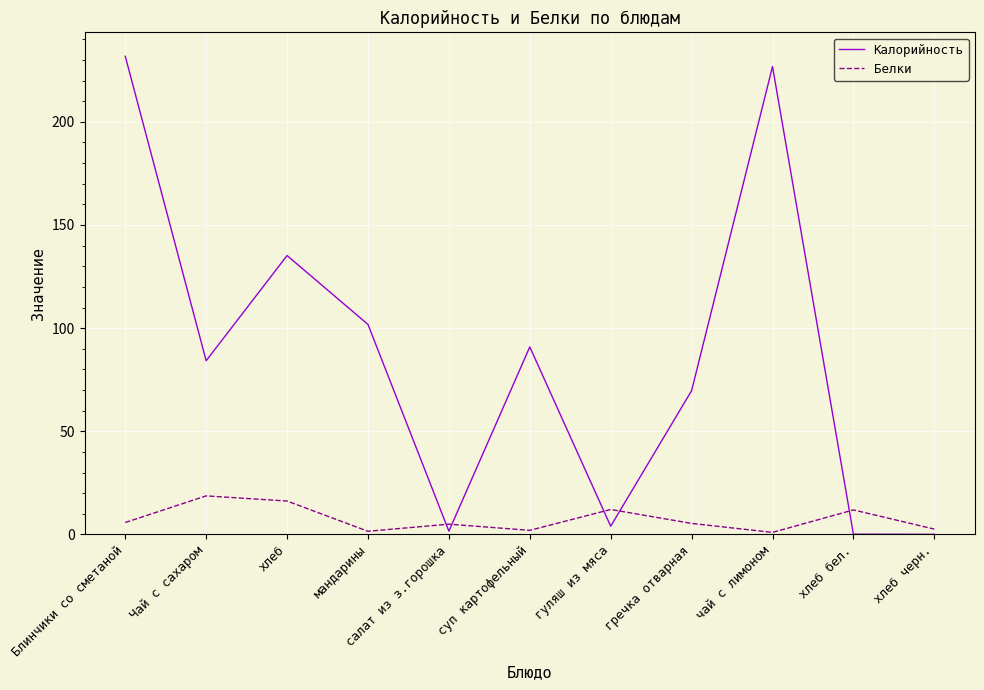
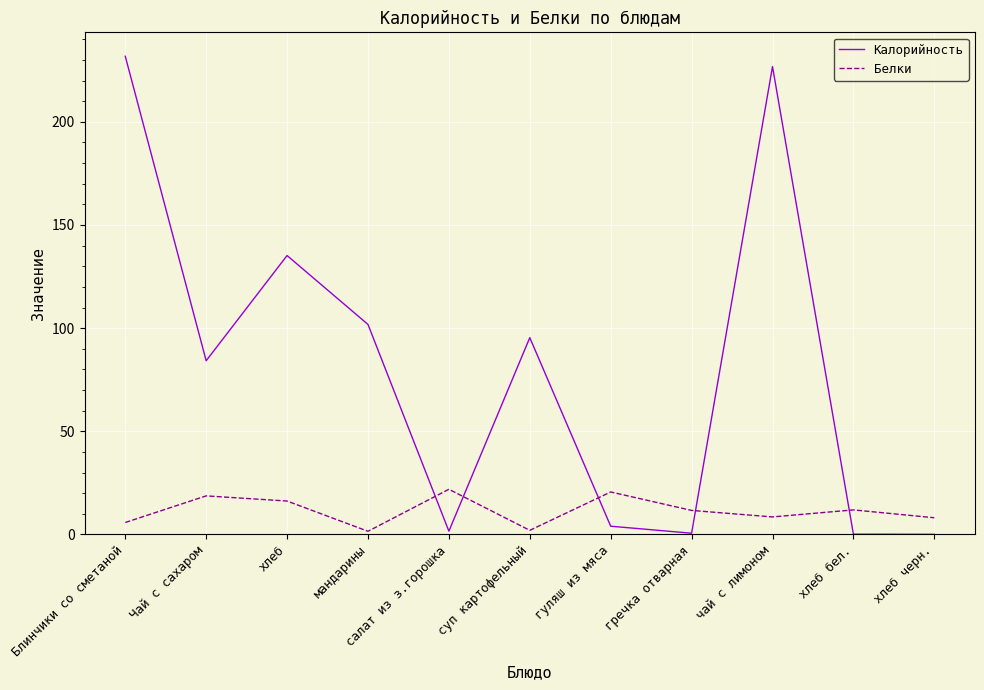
Белки, салат из з.горошка: 5 -> 22
Калорийность, суп картофельный: 91 -> 95
Белки, гуляш из мяса: 12 -> 21
Калорийность, гречка отварная: 70 -> 1
Белки, гречка отварная: 5 -> 12
Белки, чай с лимоном: 1 -> 9
Белки, хлеб черн.: 3 -> 8
